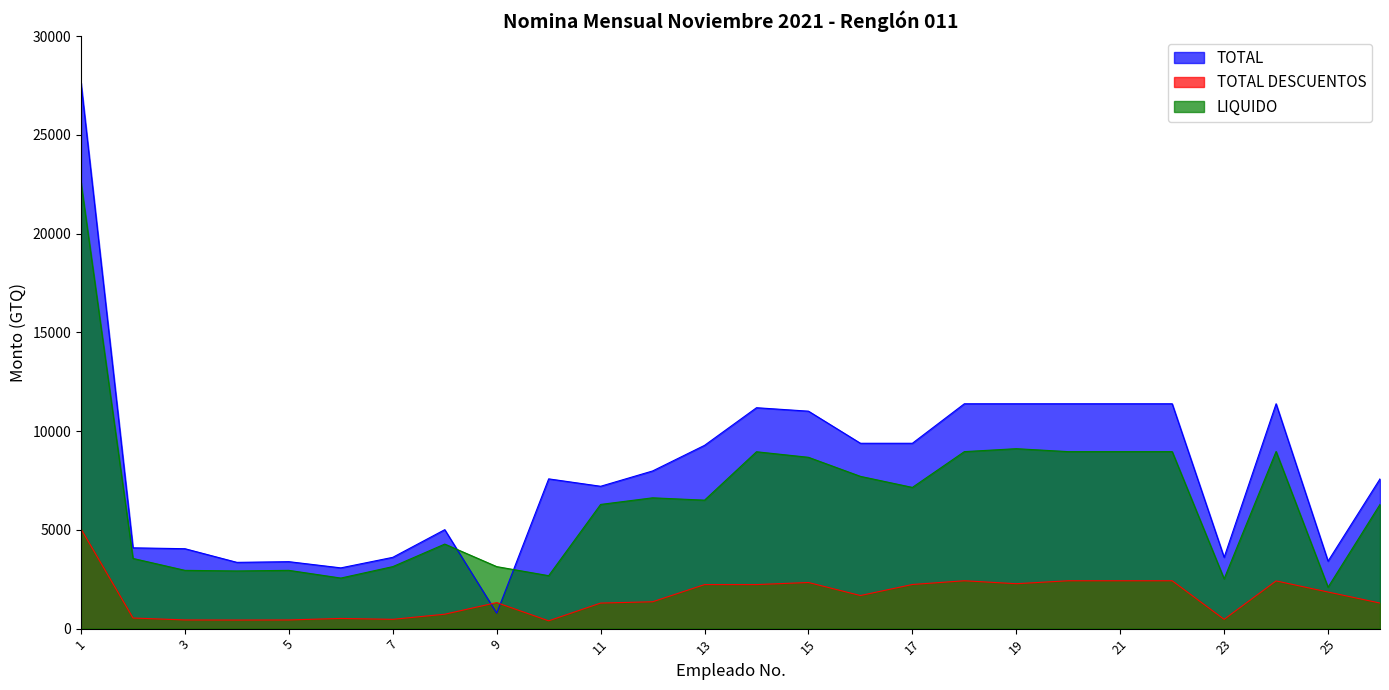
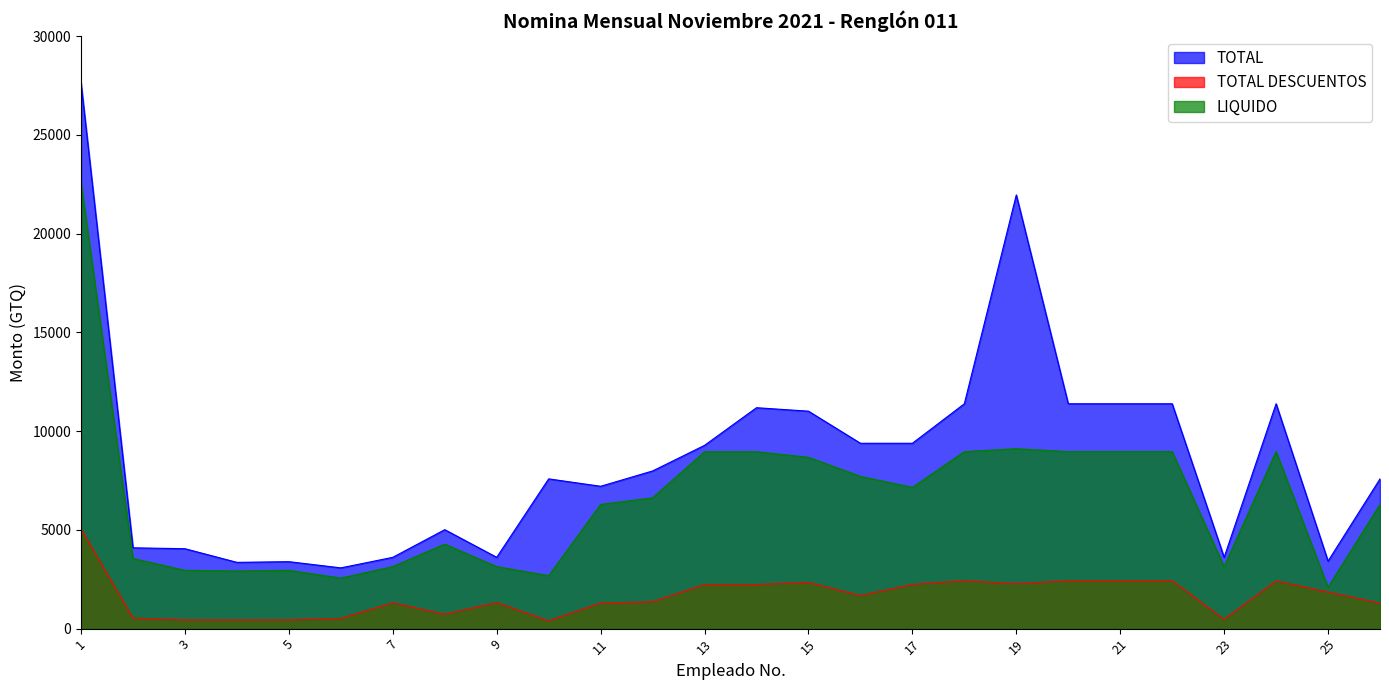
TOTAL DESCUENTOS, 7: 500 -> 1300
TOTAL, 9: 800 -> 3600
LIQUIDO, 13: 6500 -> 9000
TOTAL, 19: 11400 -> 22000
LIQUIDO, 23: 2500 -> 3100
